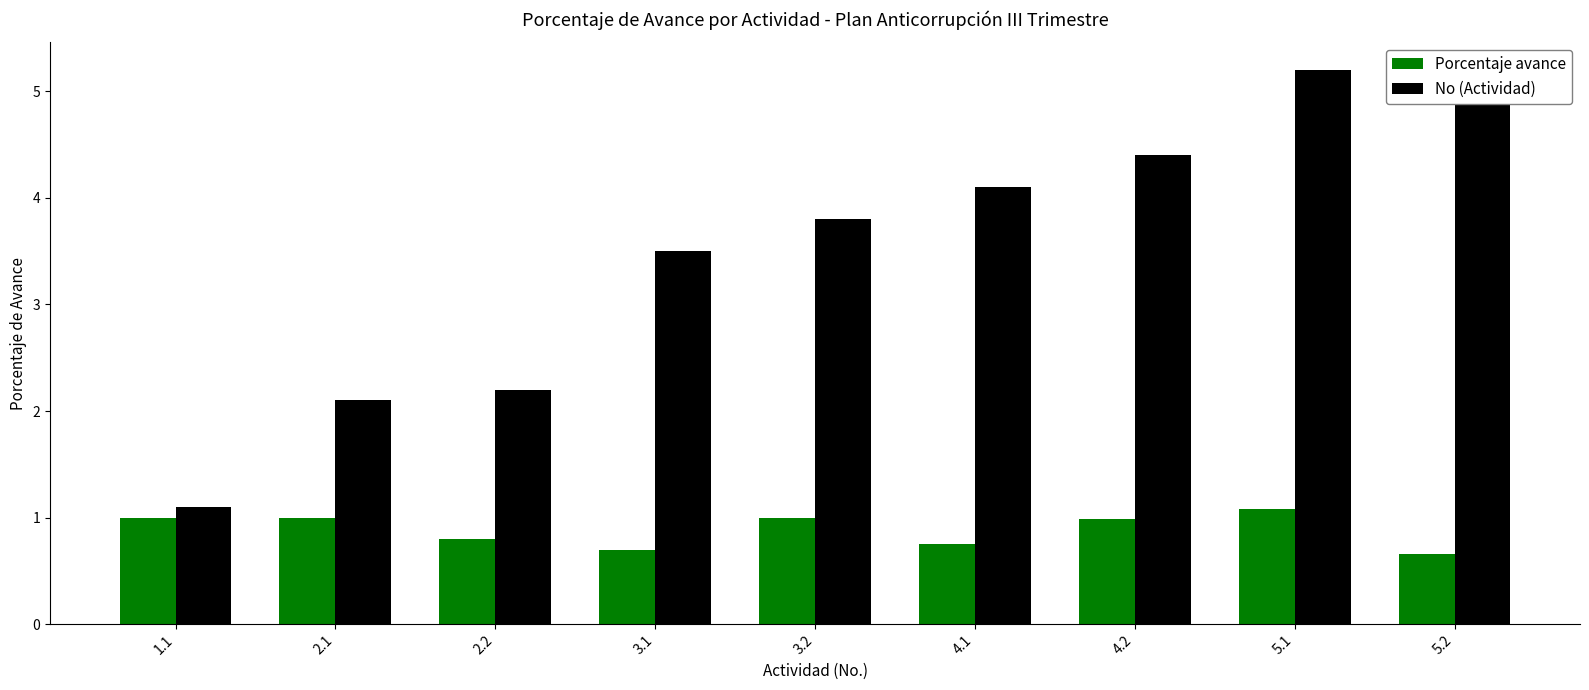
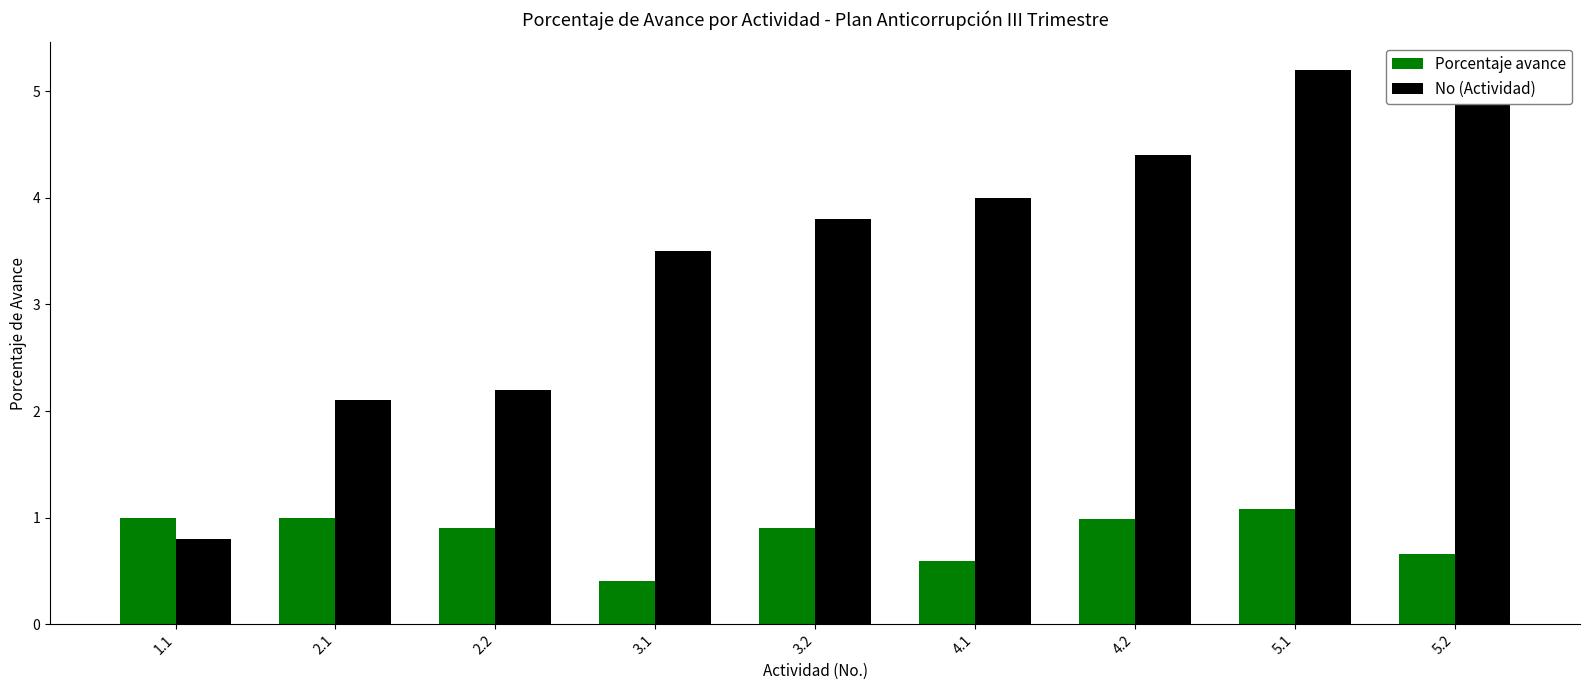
No (Actividad), 1.1: 1.1 -> 0.8
Porcentaje avance, 2.2: 0.8 -> 0.9
Porcentaje avance, 3.1: 0.7 -> 0.4
Porcentaje avance, 3.2: 1.0 -> 0.9
Porcentaje avance, 4.1: 0.75 -> 0.59
No (Actividad), 4.1: 4.1 -> 4.0
